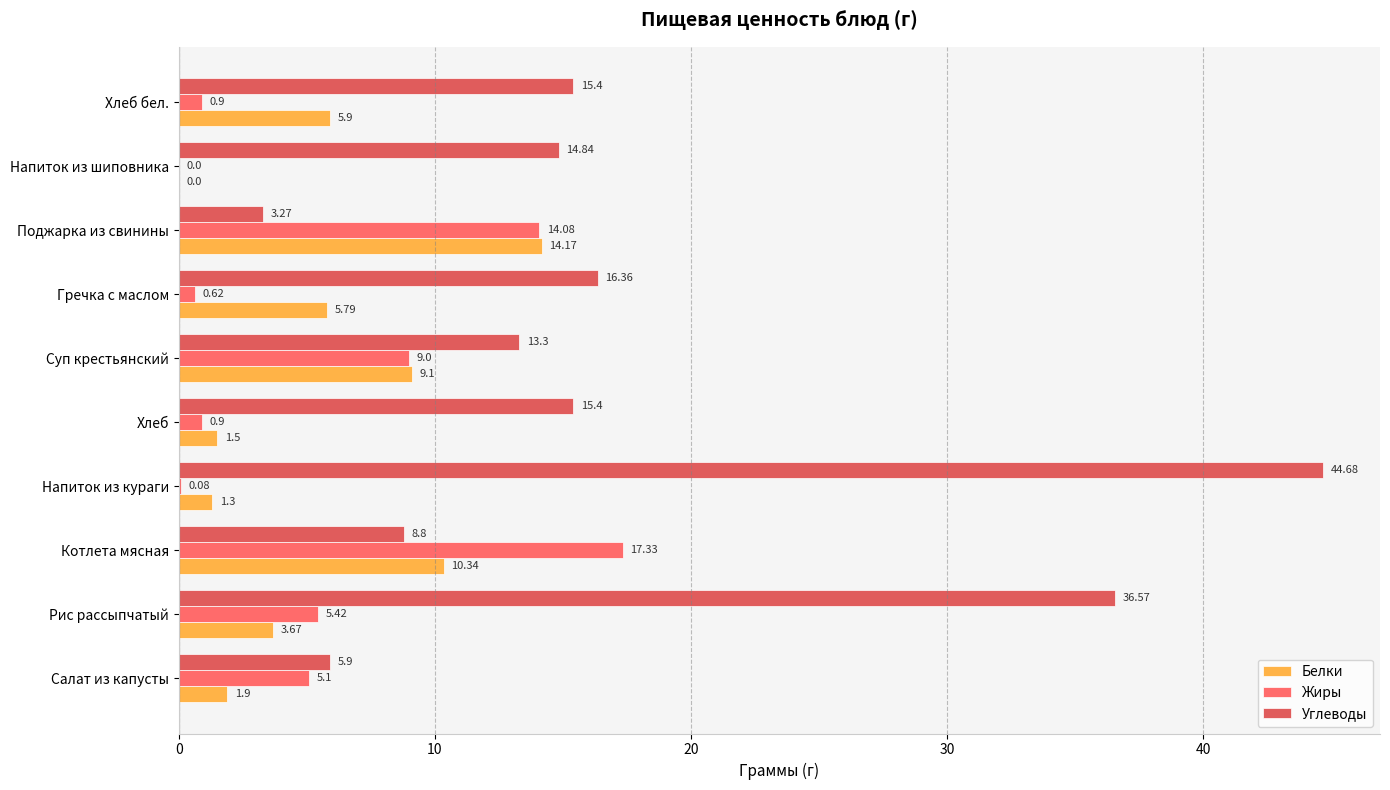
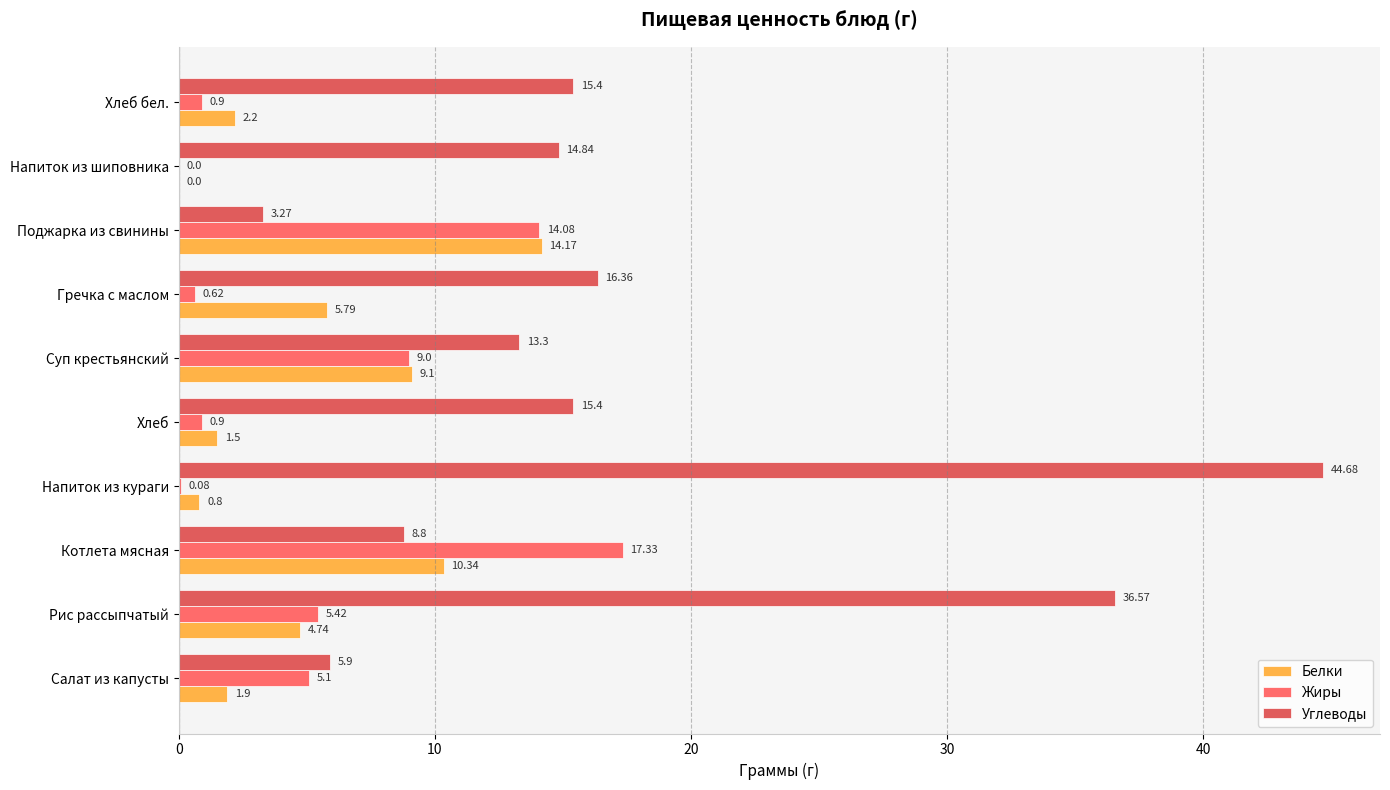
Белки, Хлеб бел.: 5.9 -> 2.2
Белки, Напиток из кураги: 1.3 -> 0.8
Белки, Рис рассыпчатый: 3.67 -> 4.74
